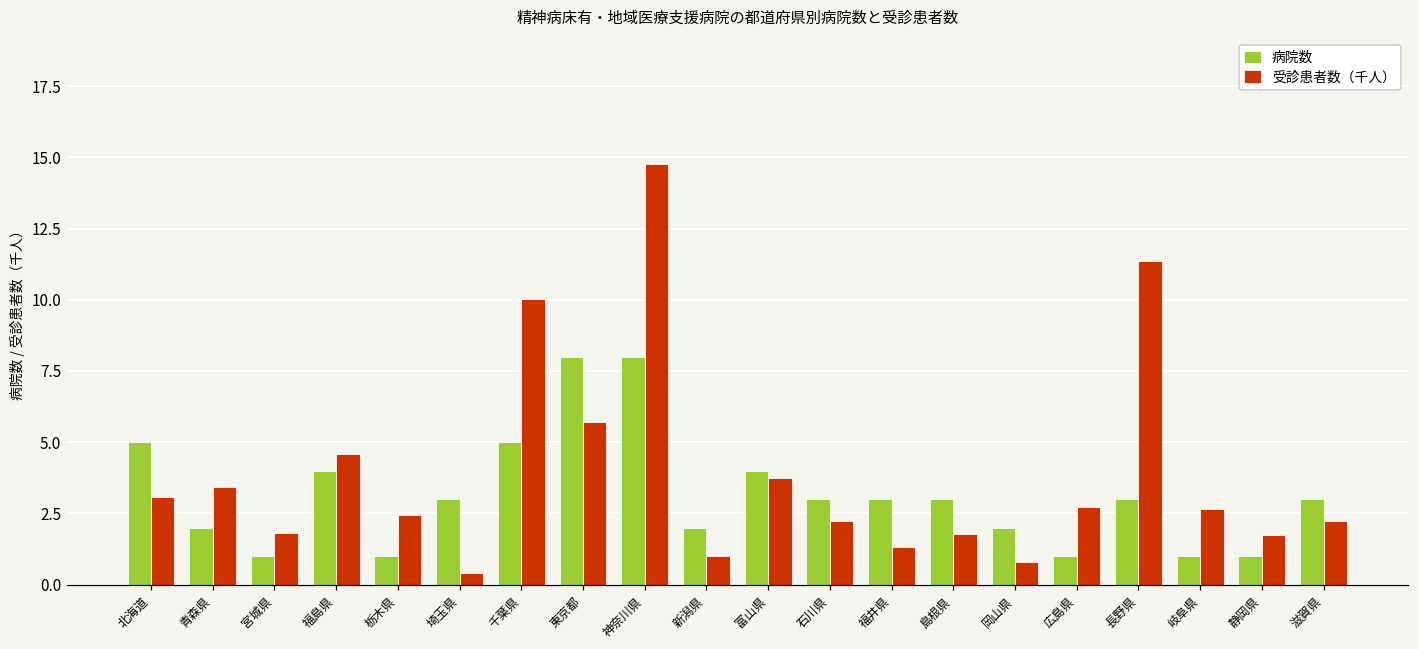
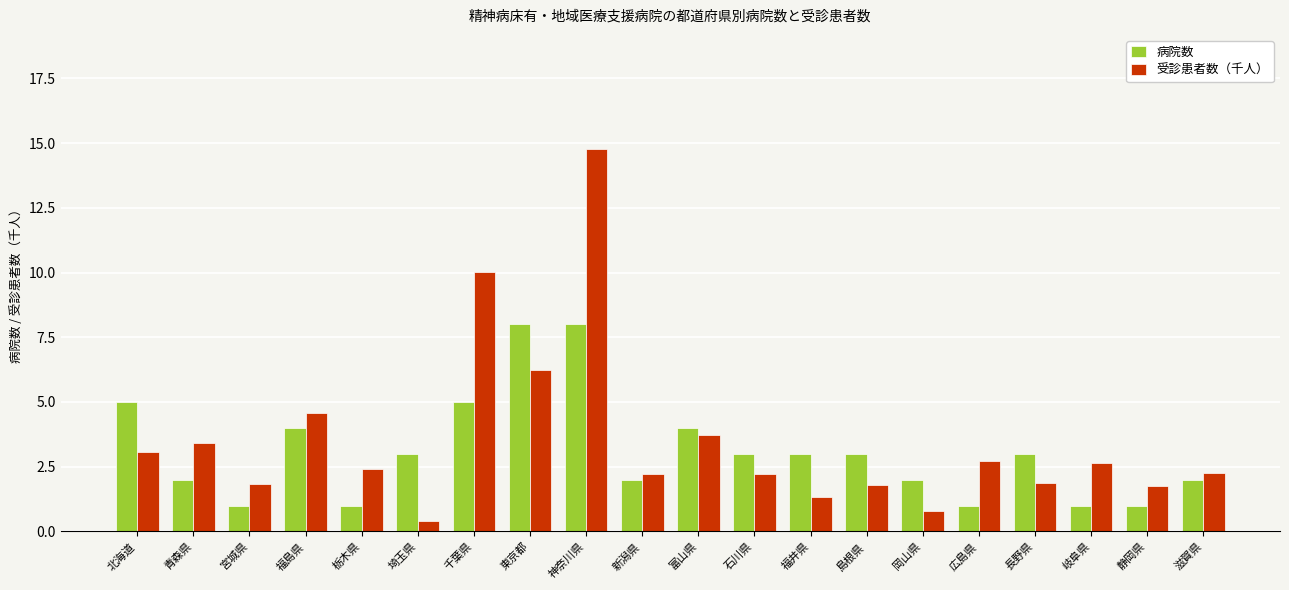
受診患者数（千人）, 東京都: 5.7 -> 6.2
受診患者数（千人）, 新潟県: 1.0 -> 2.2
受診患者数（千人）, 長野県: 11.3 -> 1.9
病院数, 滋賀県: 3 -> 2
